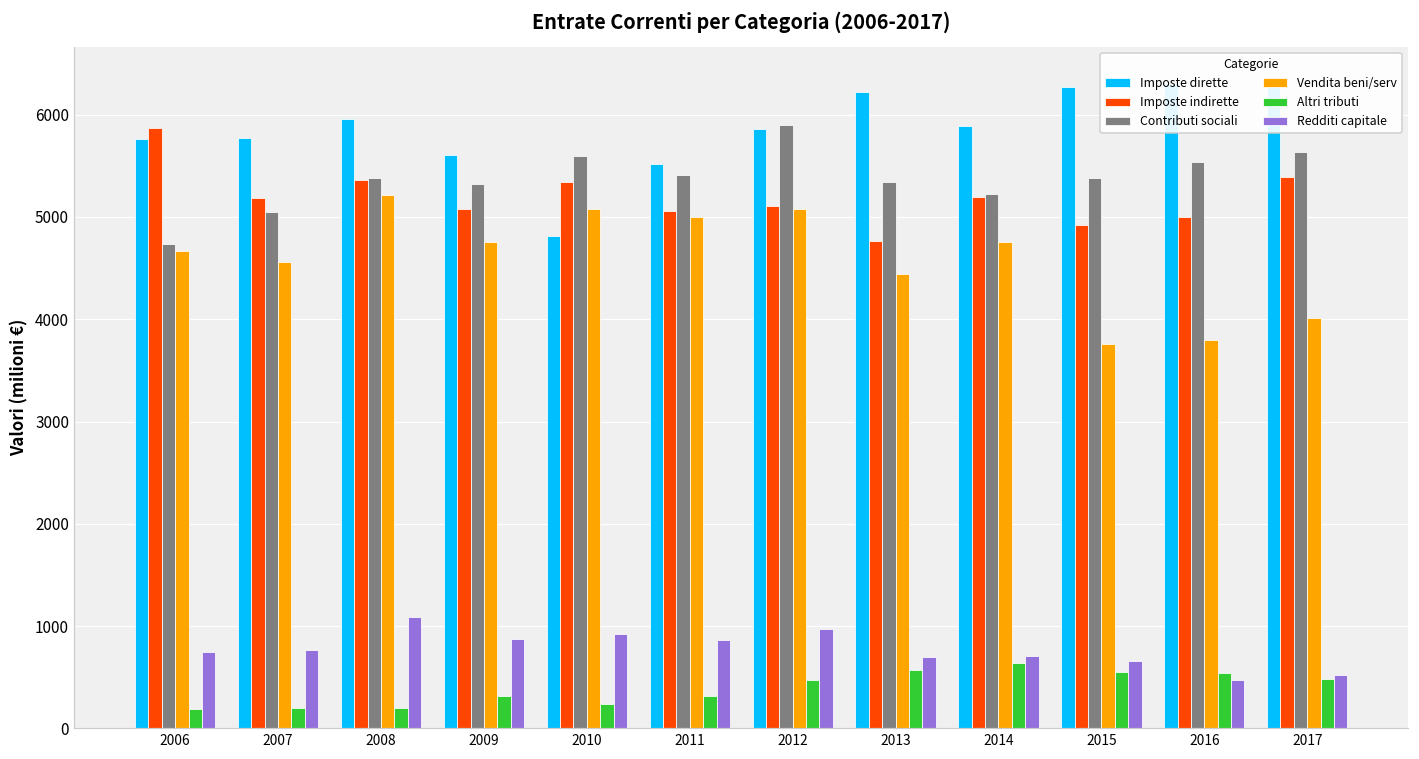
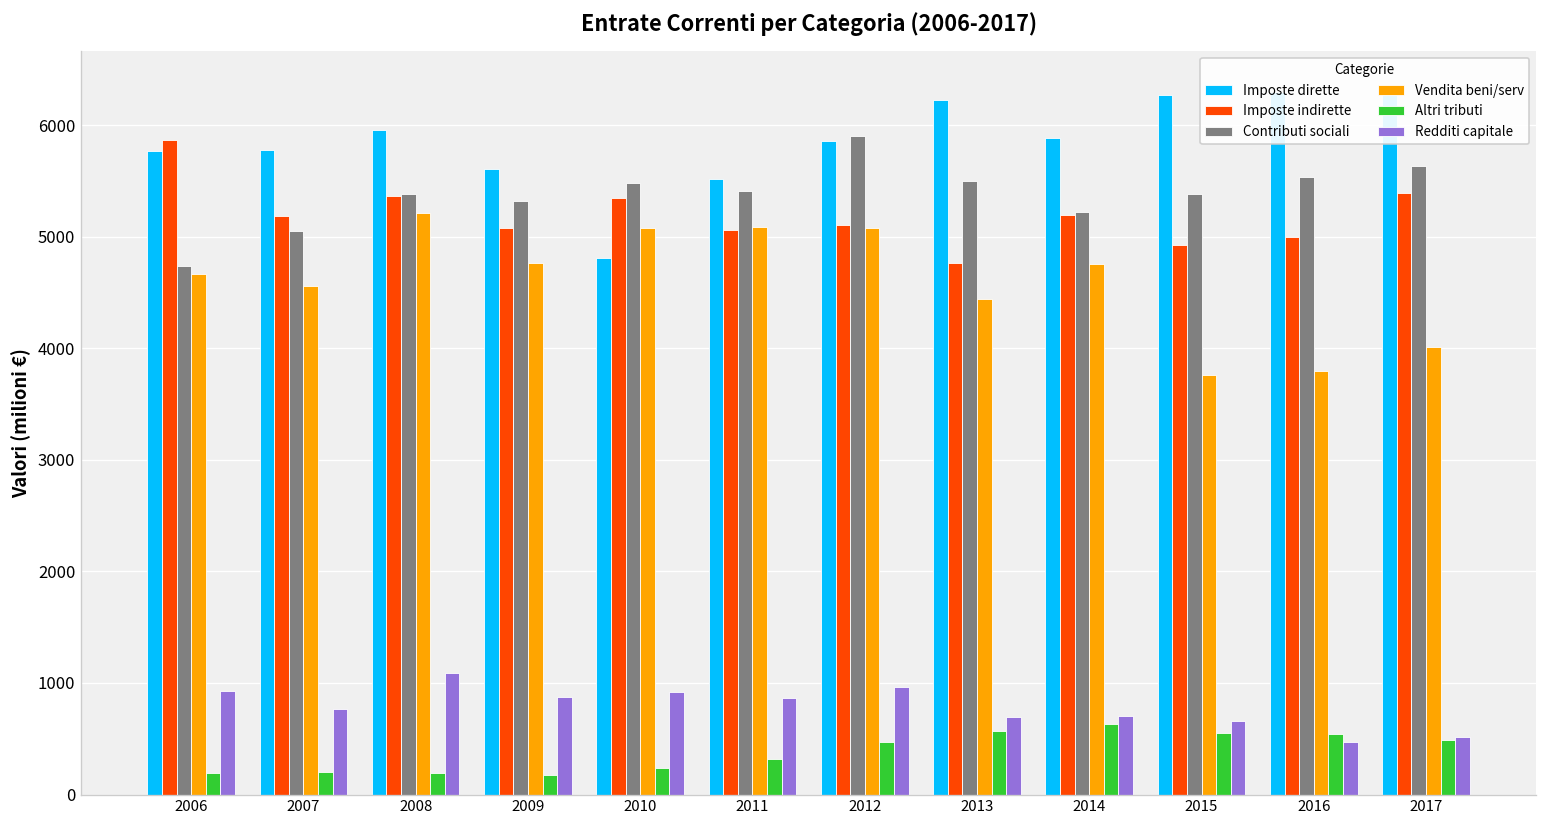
Redditi capitale, 2006: 700 -> 900
Altri tributi, 2009: 300 -> 200
Contributi sociali, 2010: 5600 -> 5500
Vendita beni/serv, 2011: 5000 -> 5100
Contributi sociali, 2013: 5300 -> 5500
